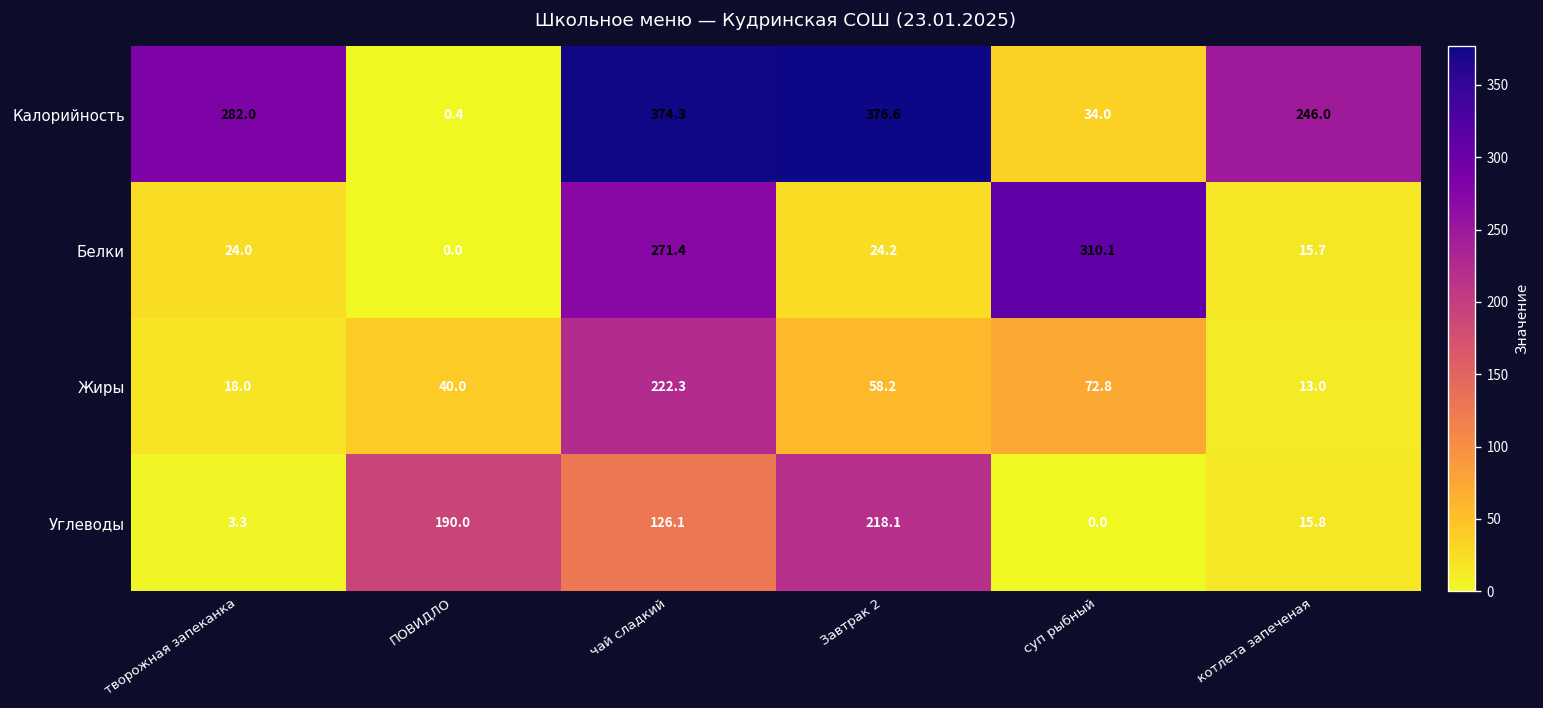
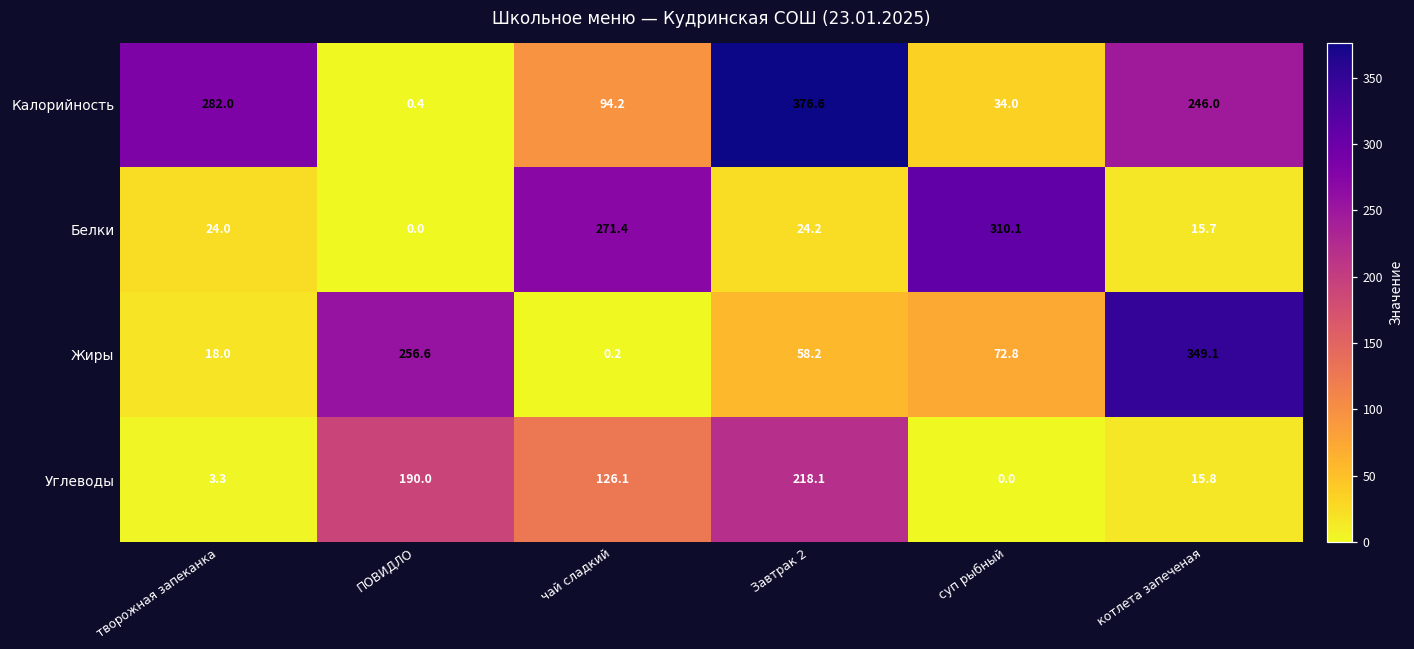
Калорийность, чай сладкий: 374.3 -> 94.2
Жиры, ПОВИДЛО: 40.0 -> 256.6
Жиры, чай сладкий: 222.3 -> 0.2
Жиры, котлета запеченая: 13.0 -> 349.1
